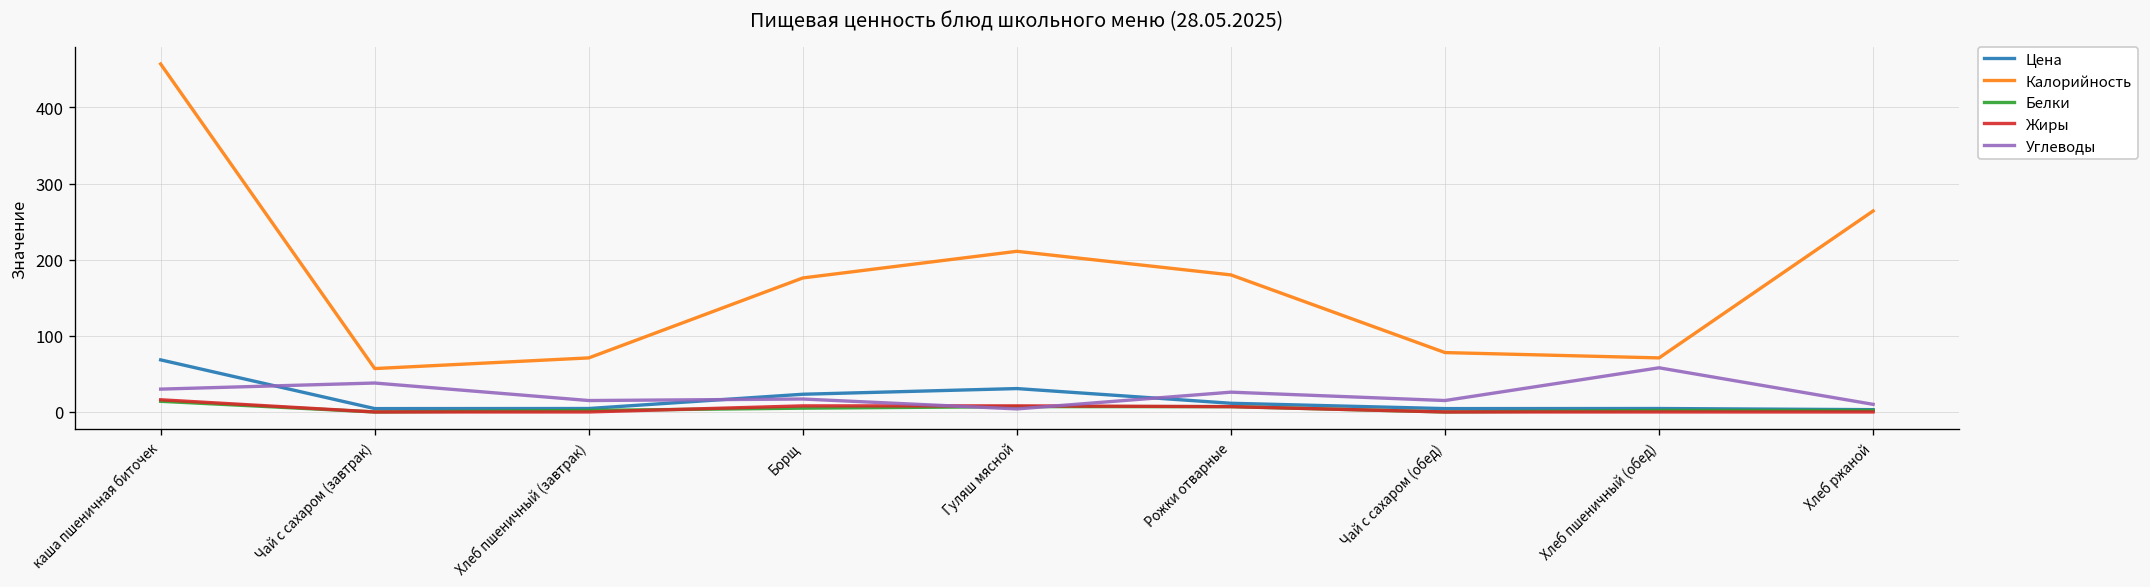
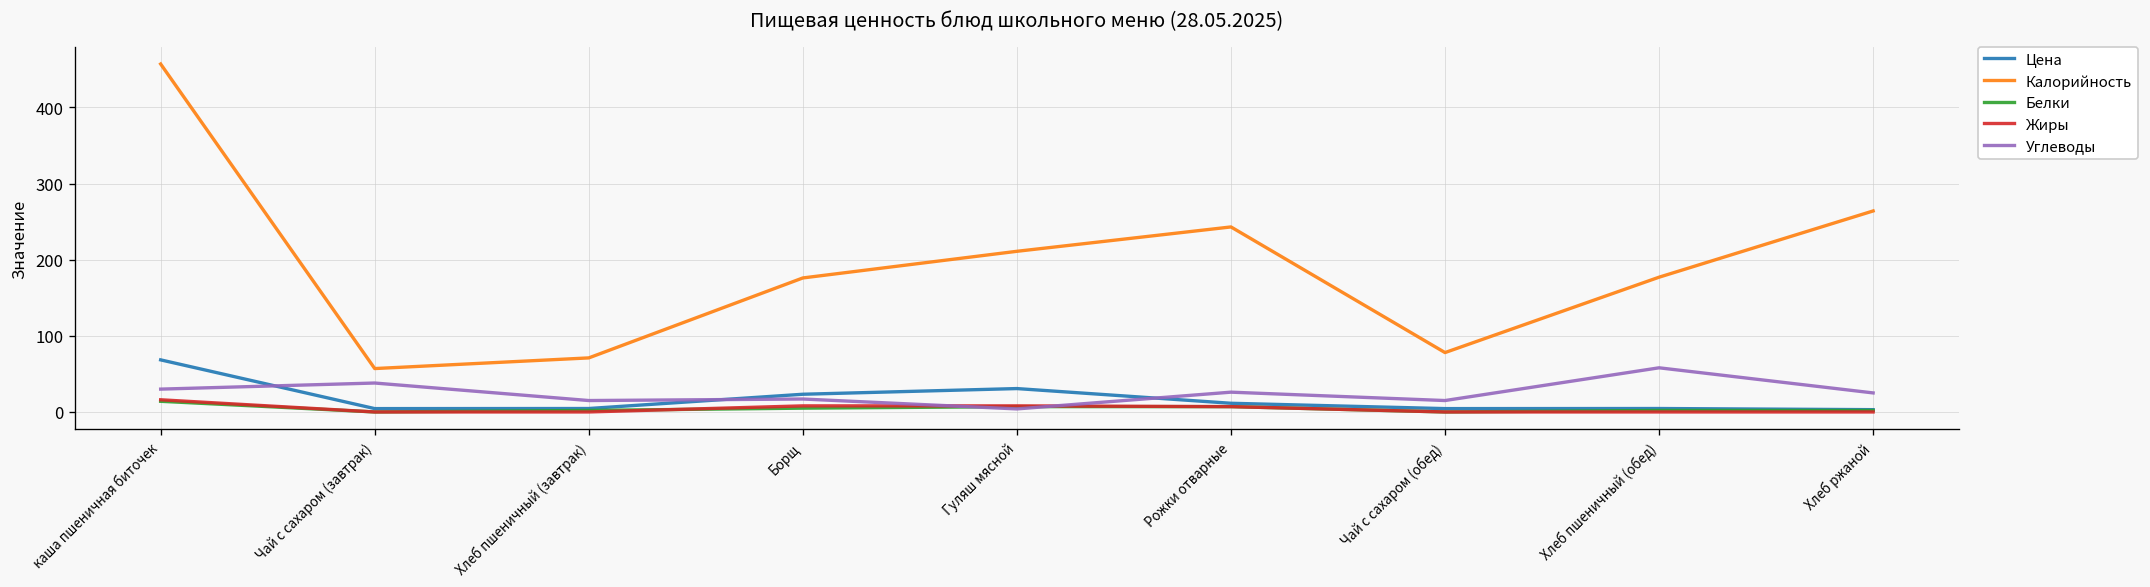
Калорийность, Рожки отварные: 180 -> 240
Калорийность, Хлеб пшеничный (обед): 70 -> 180
Углеводы, Хлеб ржаной: 10 -> 30
